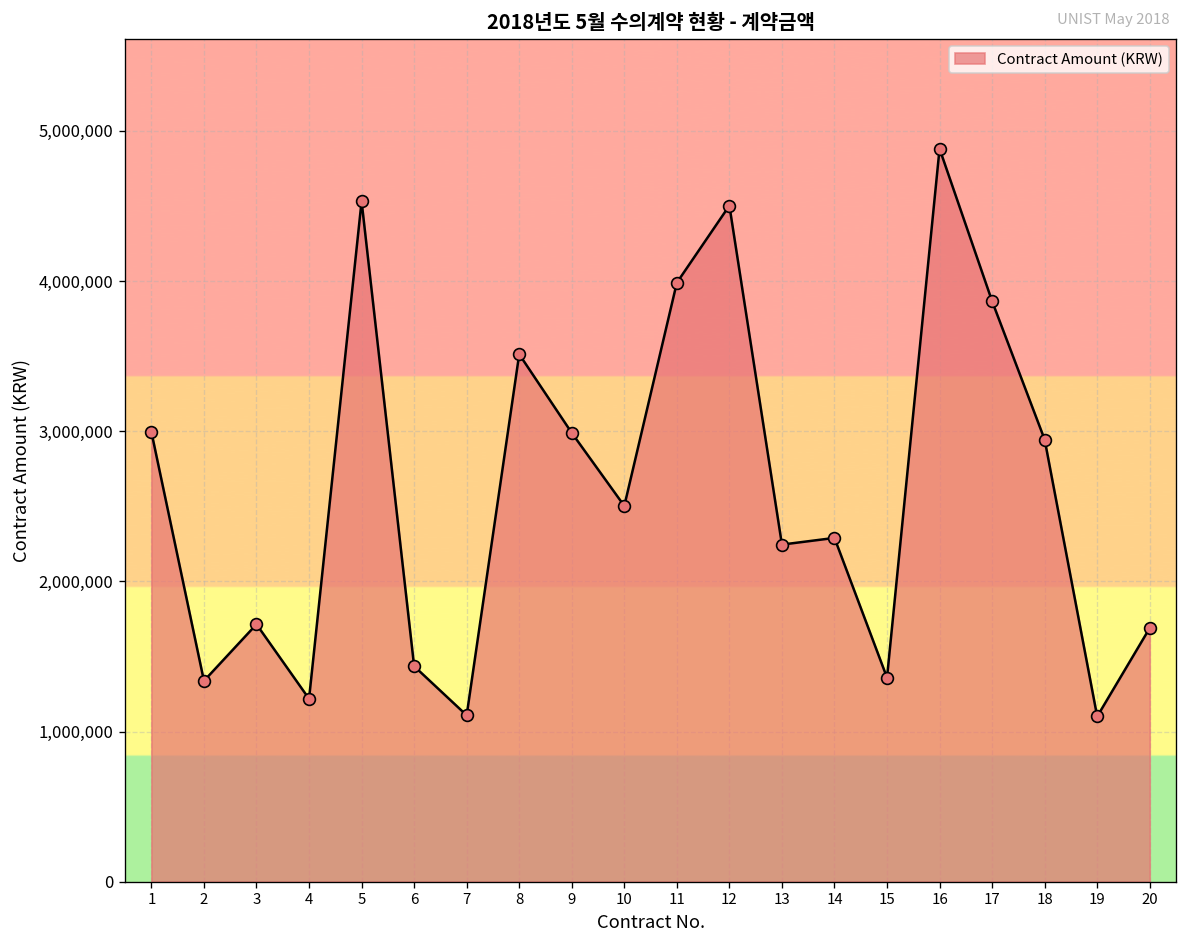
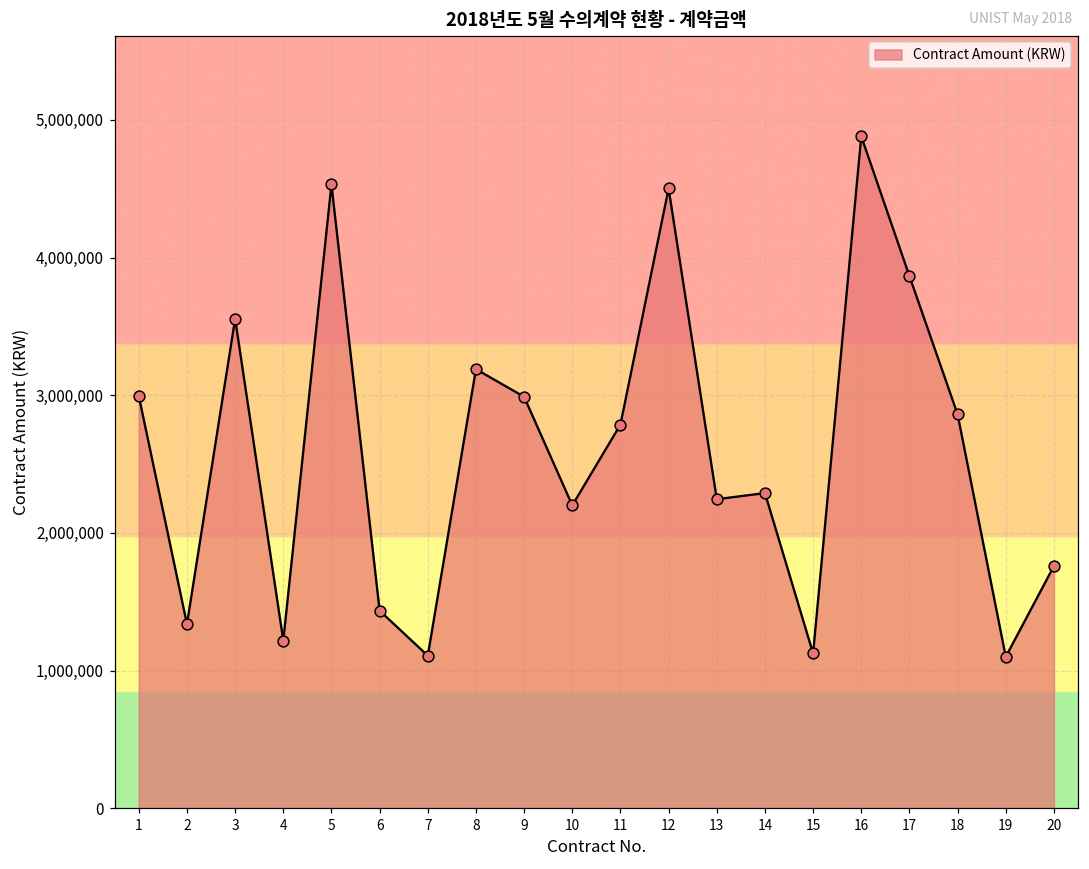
3: 1,710,000 -> 3,550,000
8: 3,510,000 -> 3,190,000
10: 2,500,000 -> 2,200,000
11: 3,990,000 -> 2,790,000
15: 1,360,000 -> 1,120,000
18: 2,940,000 -> 2,860,000
20: 1,690,000 -> 1,760,000
